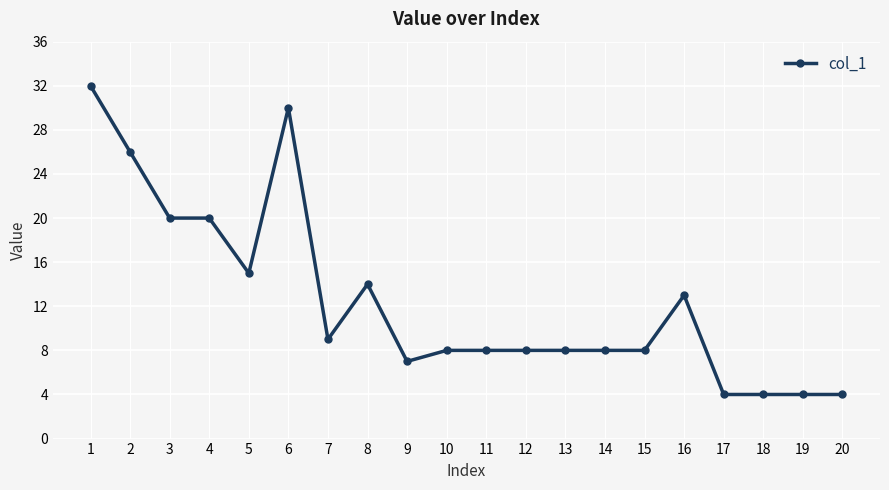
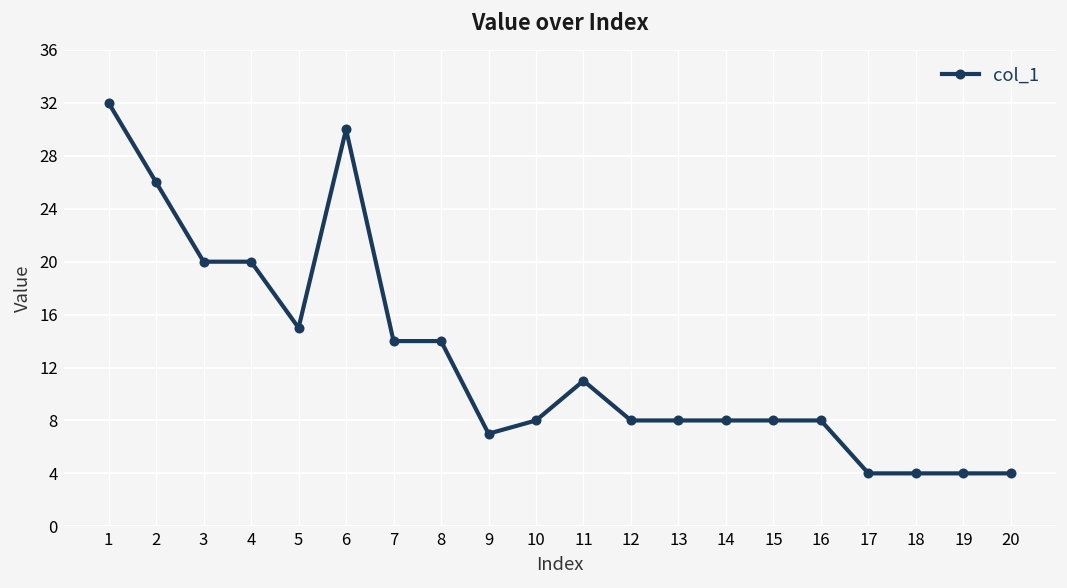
7: 9 -> 14
11: 8 -> 11
16: 13 -> 8
